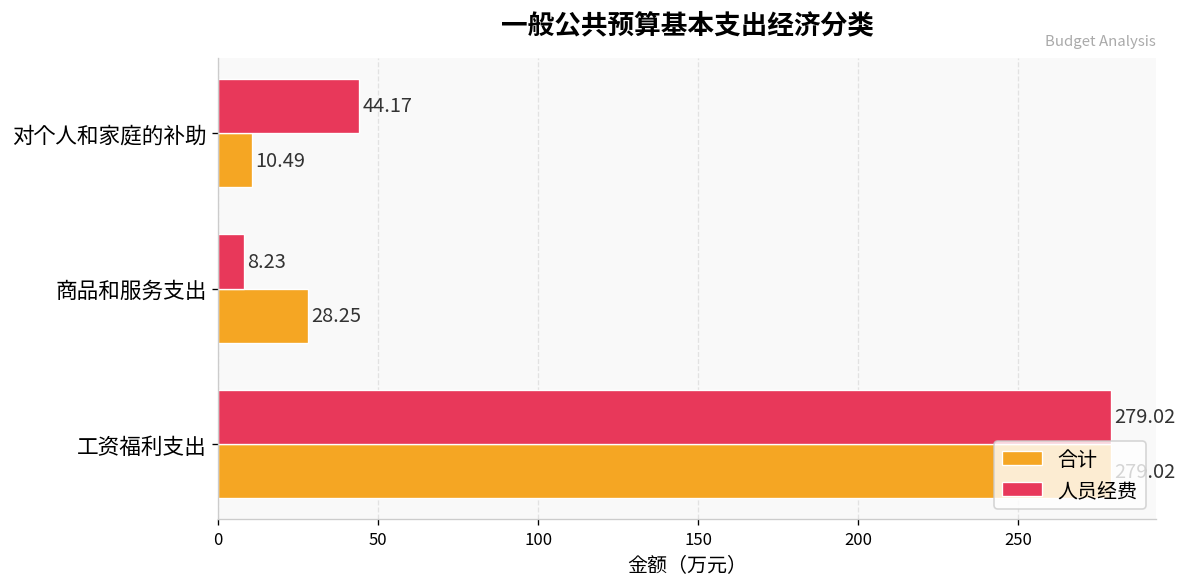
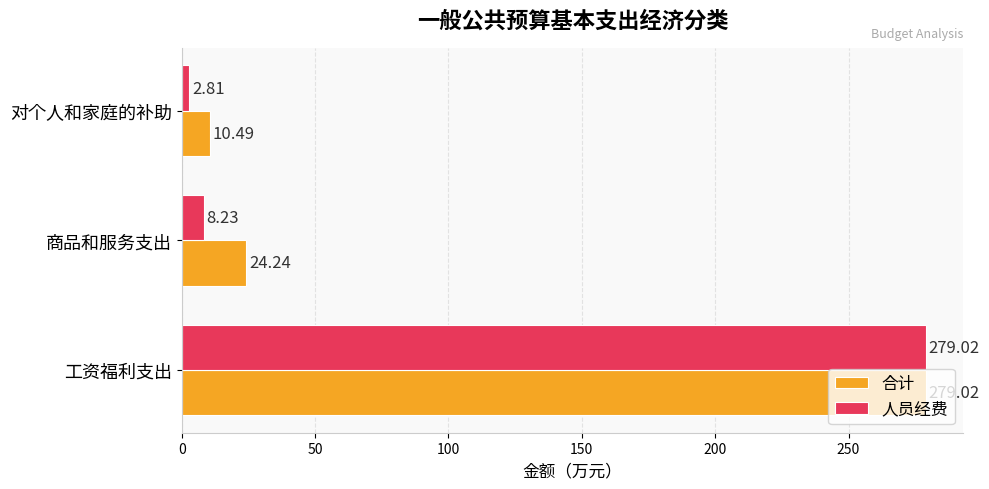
人员经费, 对个人和家庭的补助: 44.17 -> 2.81
合计, 商品和服务支出: 28.25 -> 24.24
